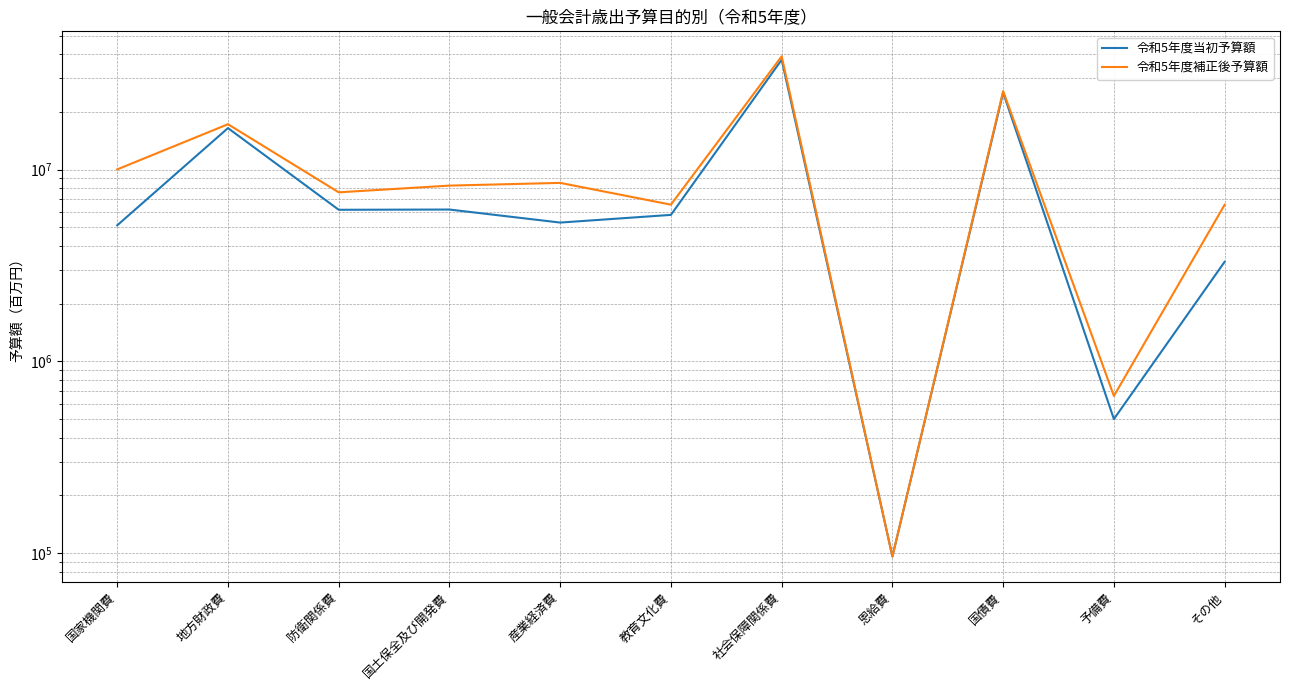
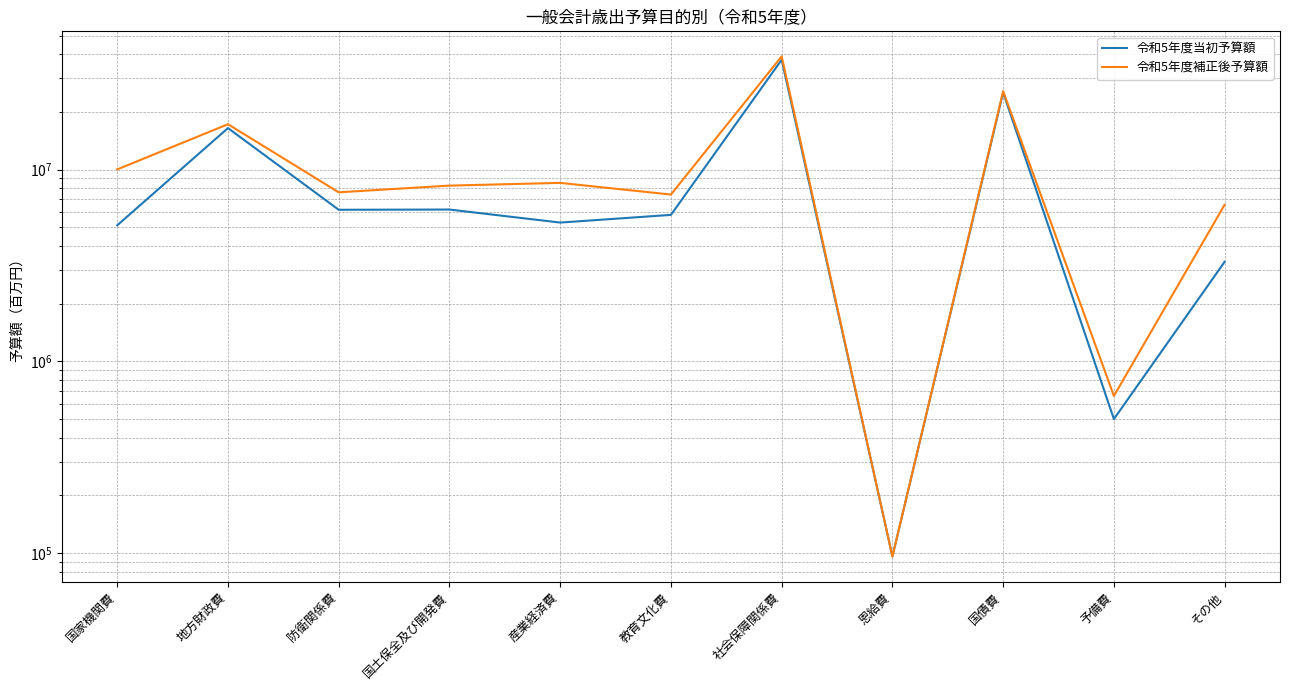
令和5年度補正後予算額, 教育文化費: 6600000 -> 7400000
